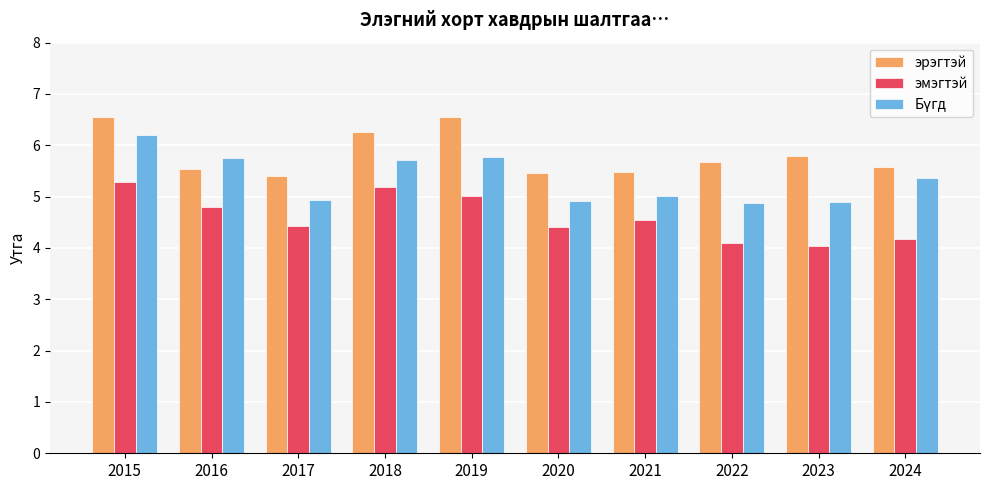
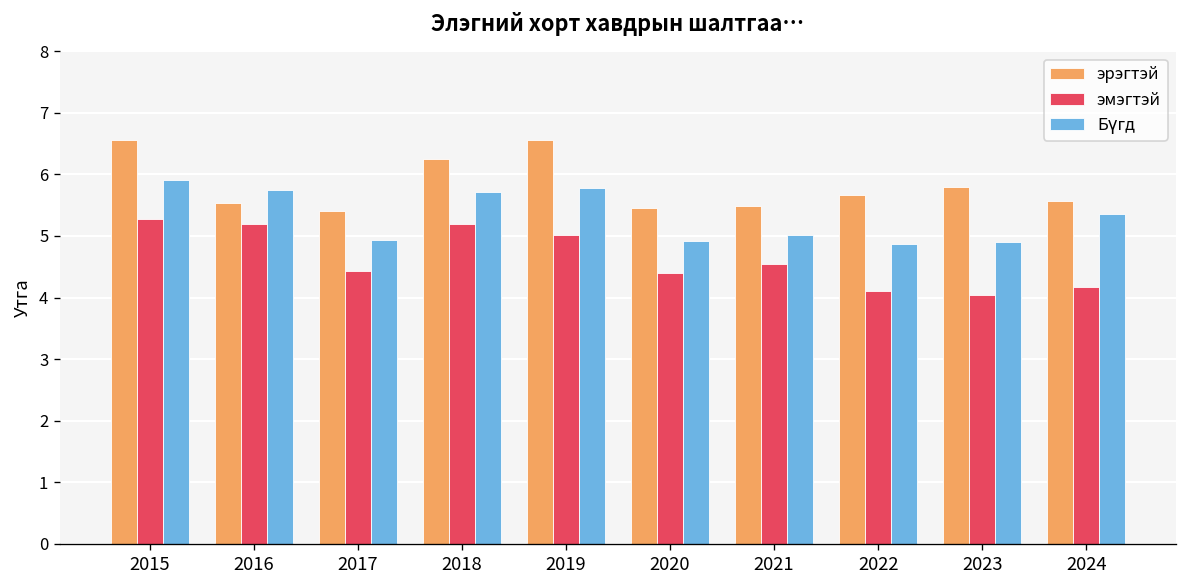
Бүгд, 2015: 6.2 -> 5.9
эмэгтэй, 2016: 4.8 -> 5.2
